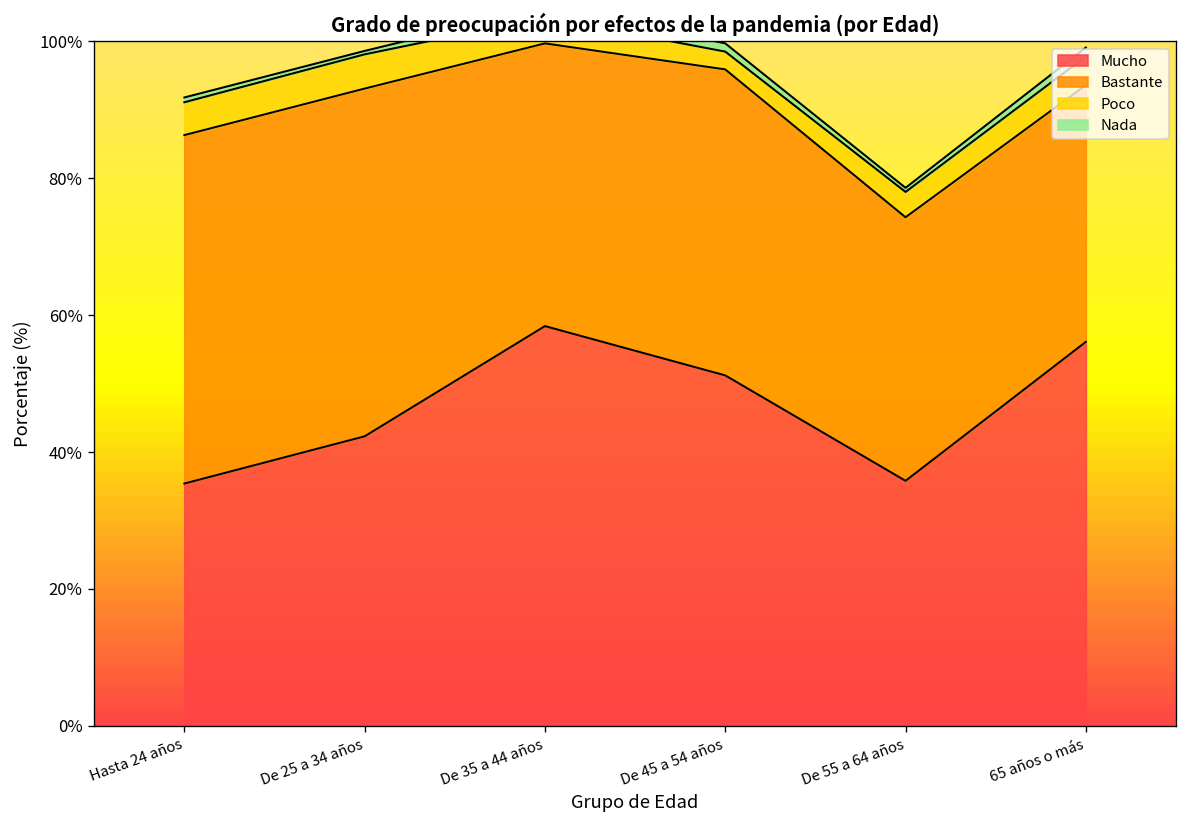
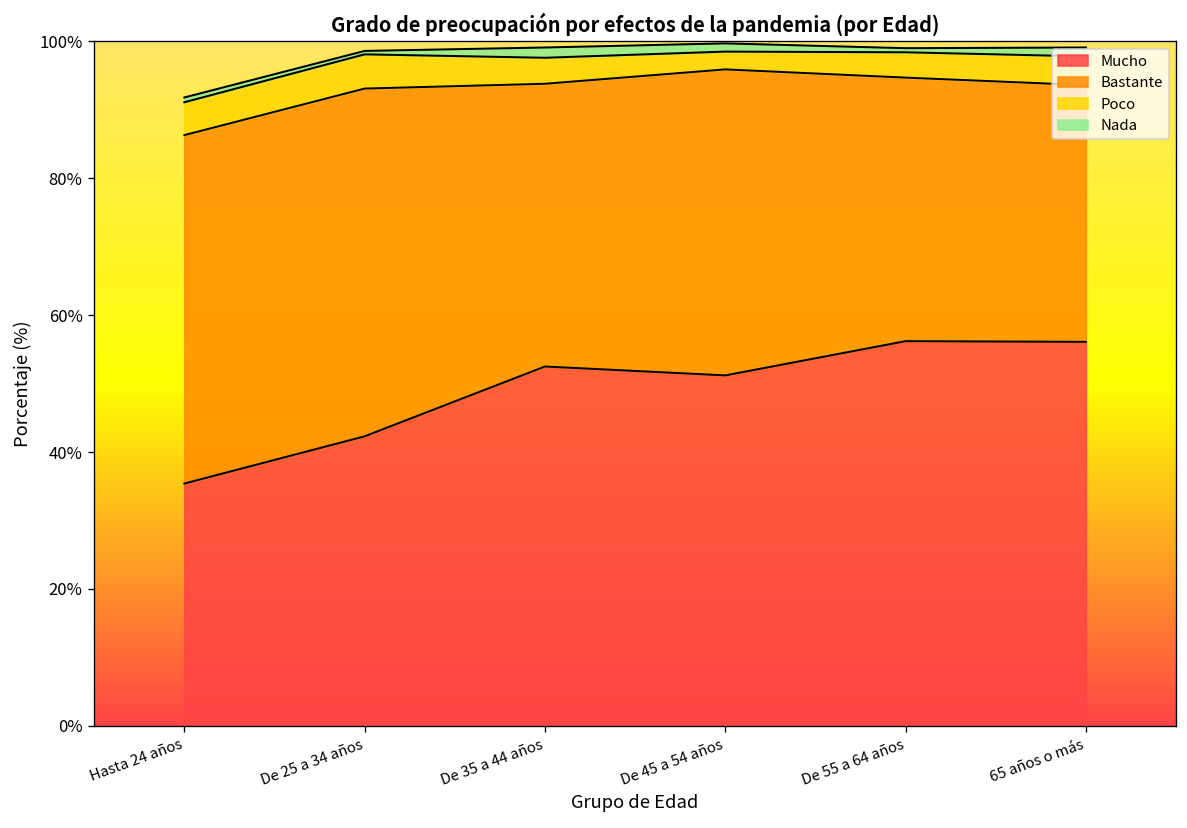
Mucho, De 35 a 44 años: 58% -> 53%
Mucho, De 55 a 64 años: 36% -> 56%
